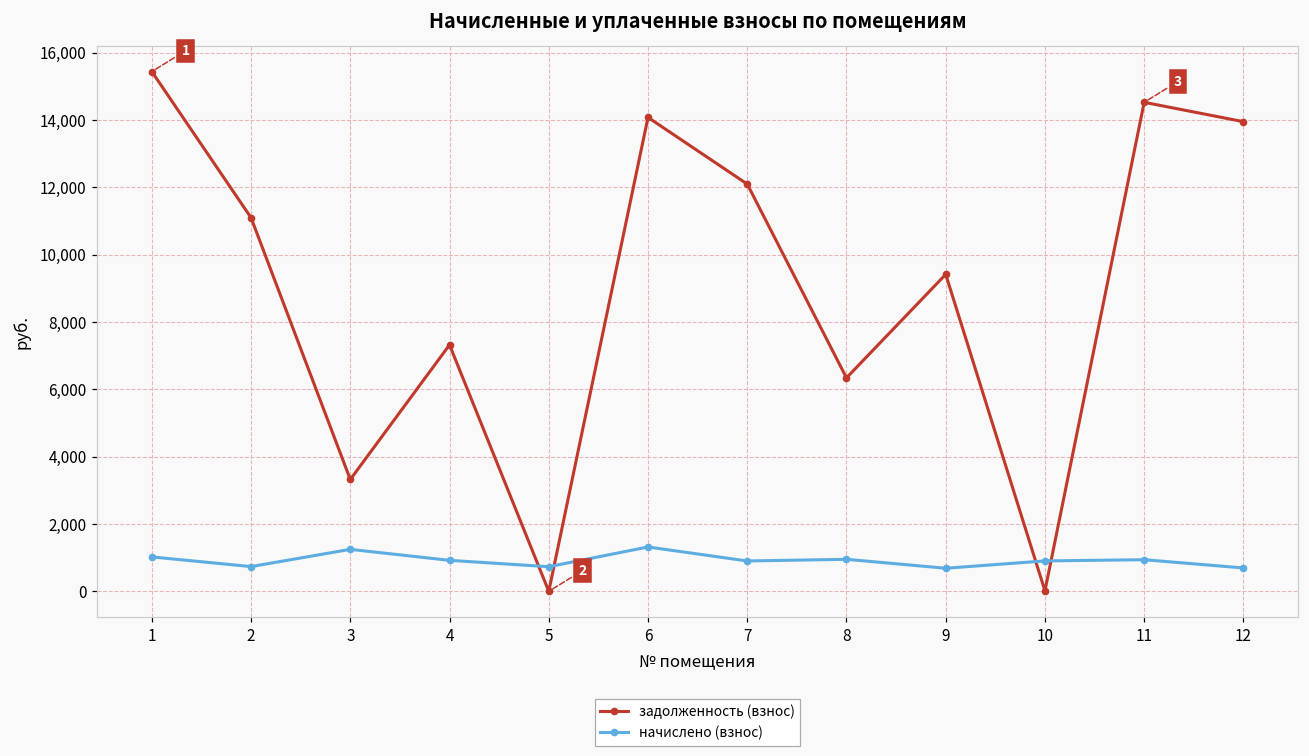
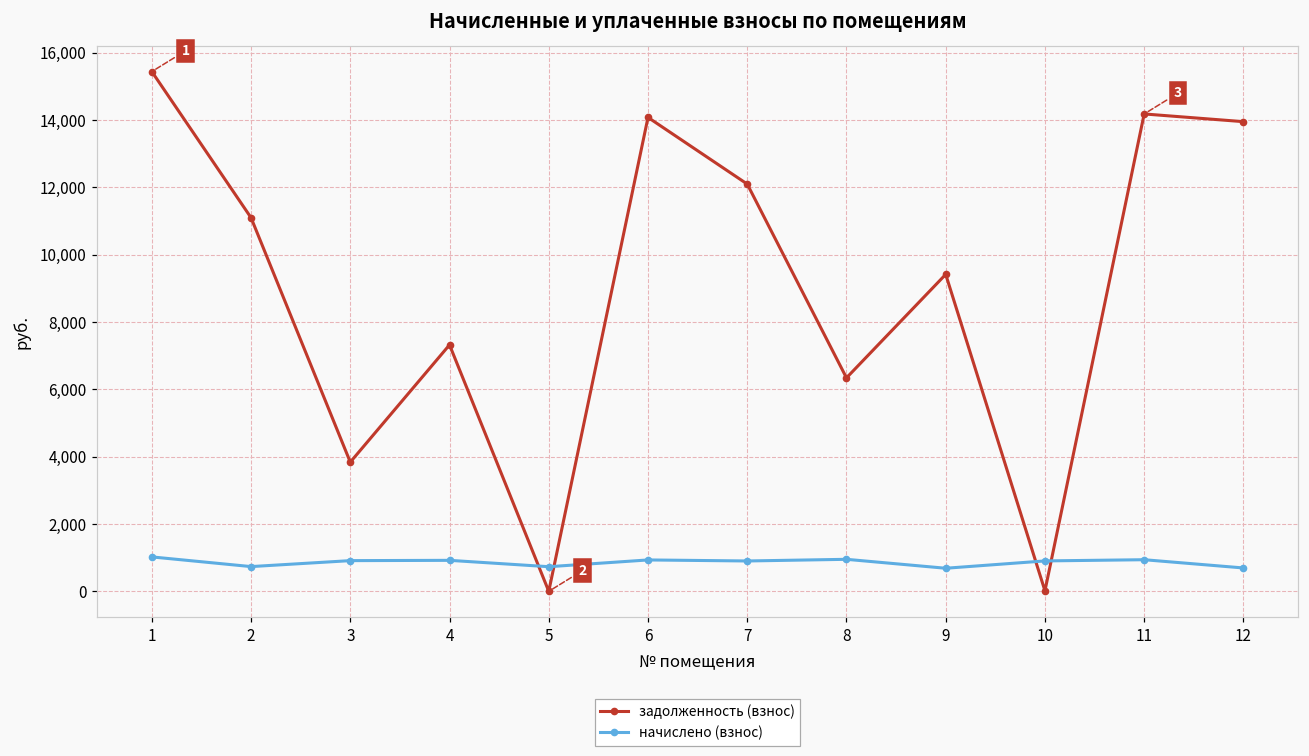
задолженность (взнос), 3: 3,300 -> 3,800
начислено (взнос), 3: 1,200 -> 900
начислено (взнос), 6: 1,300 -> 900
задолженность (взнос), 11: 14,500 -> 14,200
